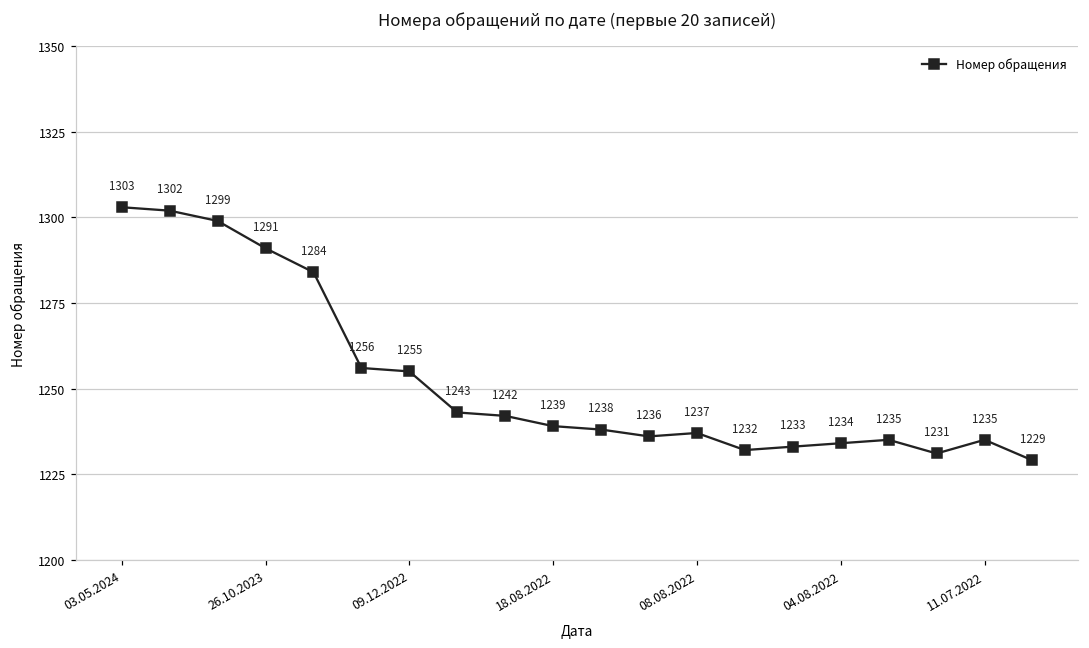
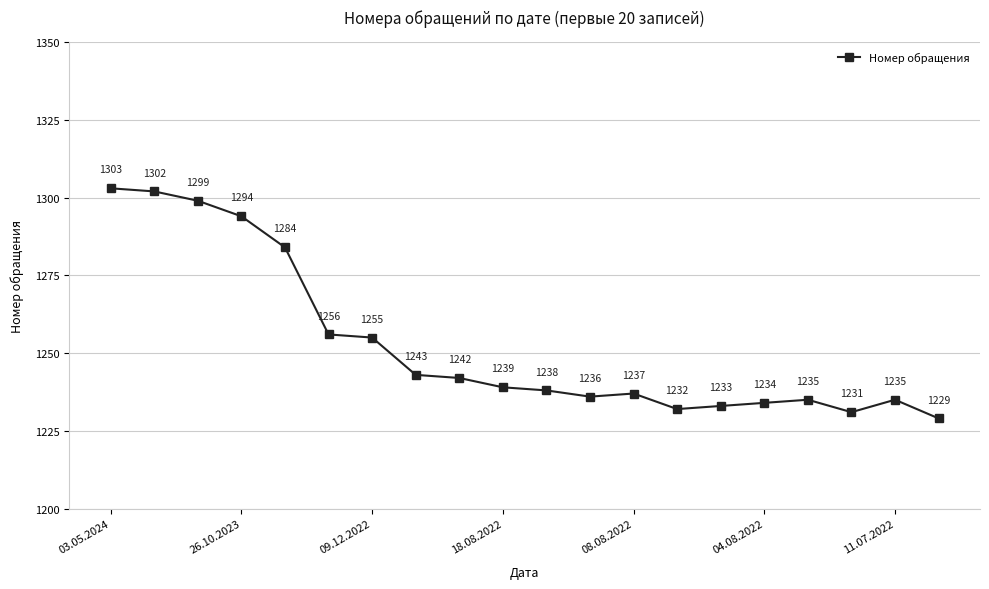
26.10.2023: 1291 -> 1294
